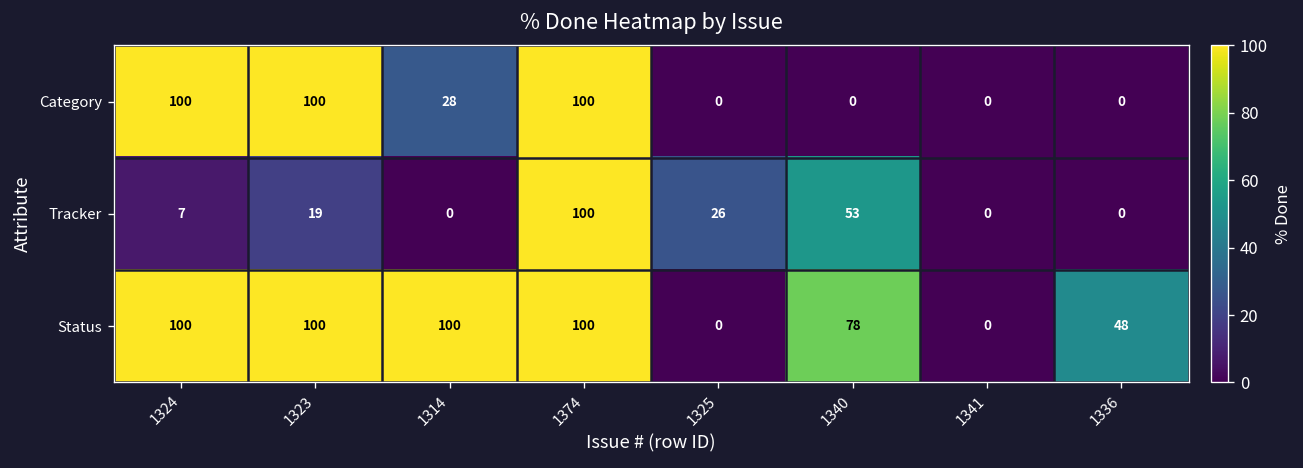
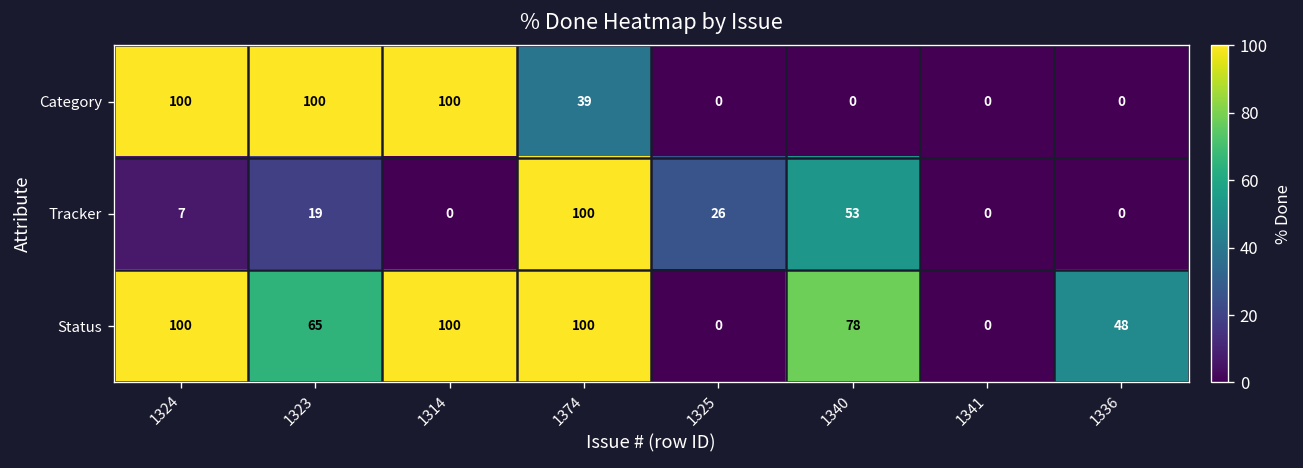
Category, 1314: 28 -> 100
Category, 1374: 100 -> 39
Status, 1323: 100 -> 65
